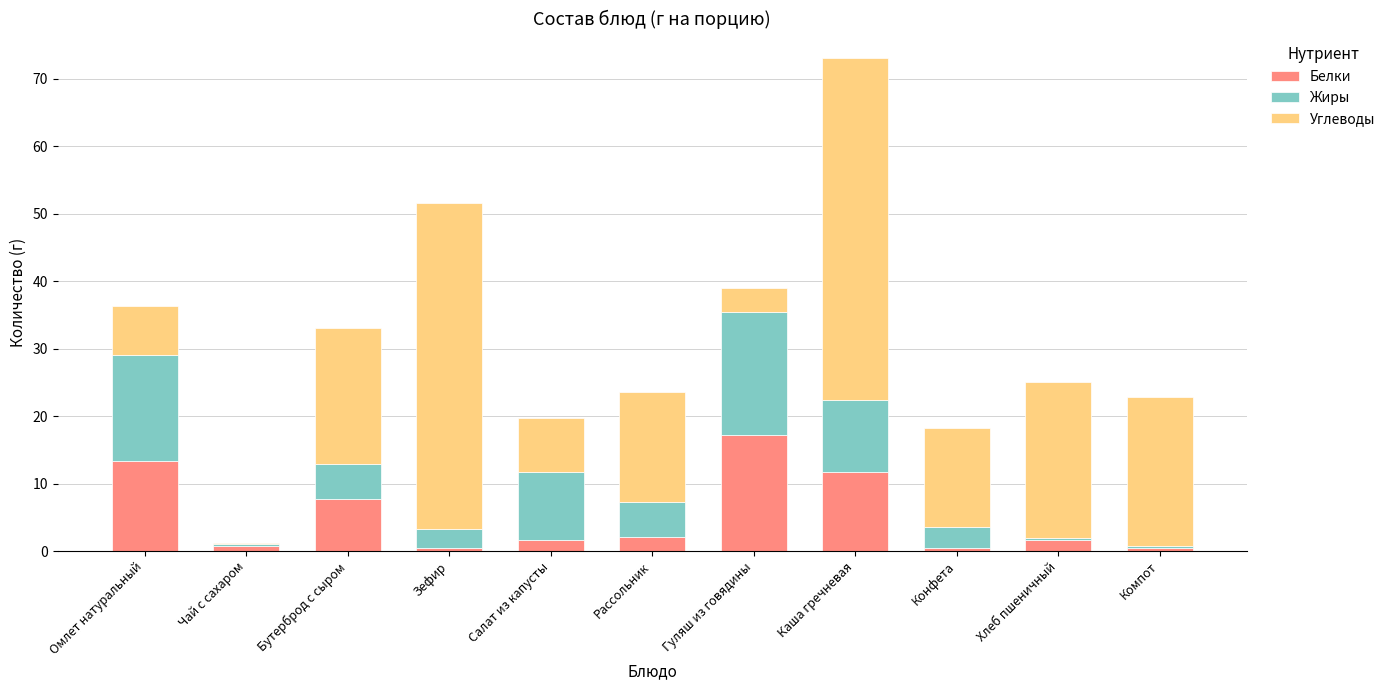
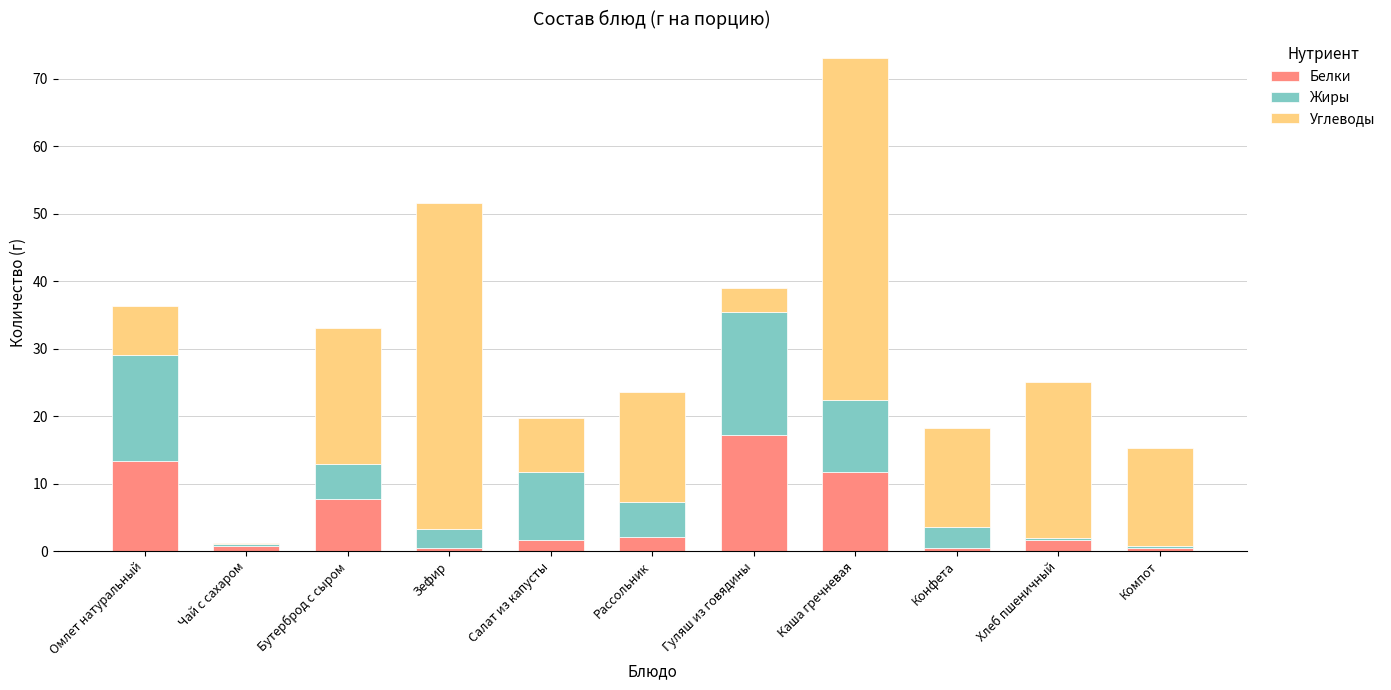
Углеводы, Компот: 22 -> 15
